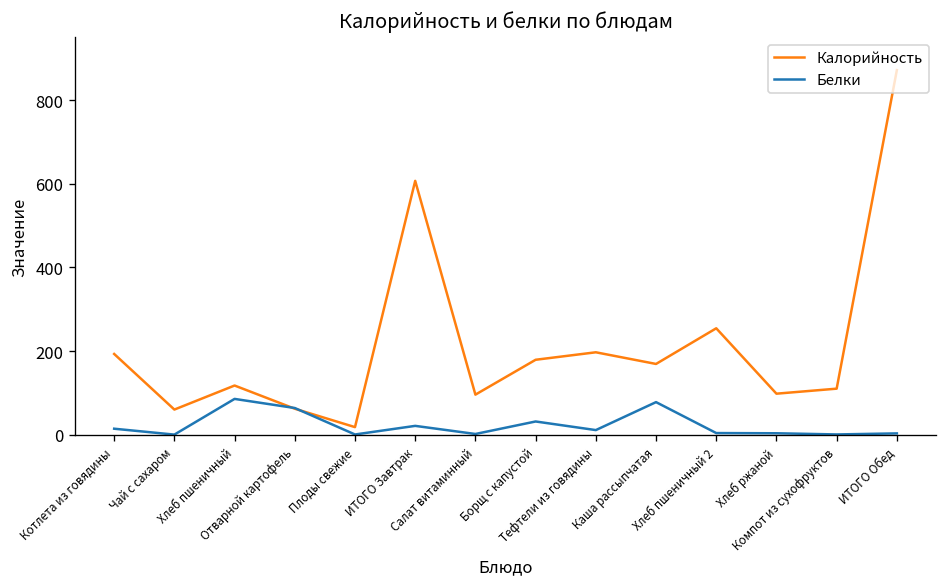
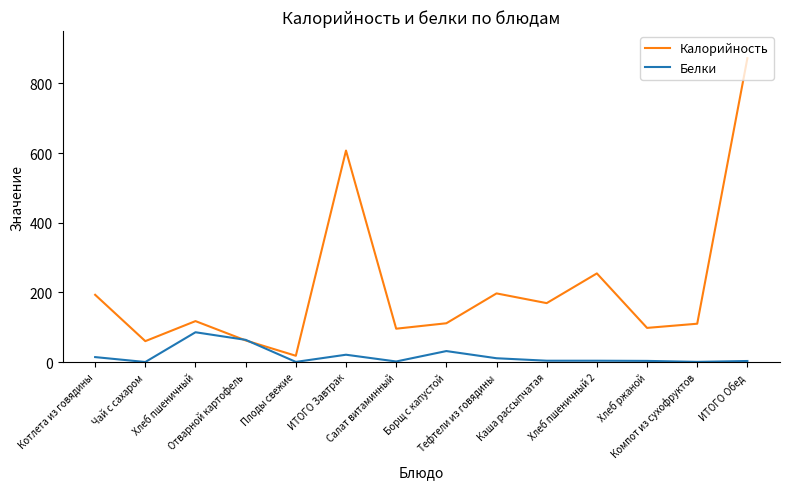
Калорийность, Борщ с капустой: 180 -> 110
Белки, Каша рассыпчатая: 80 -> 0
